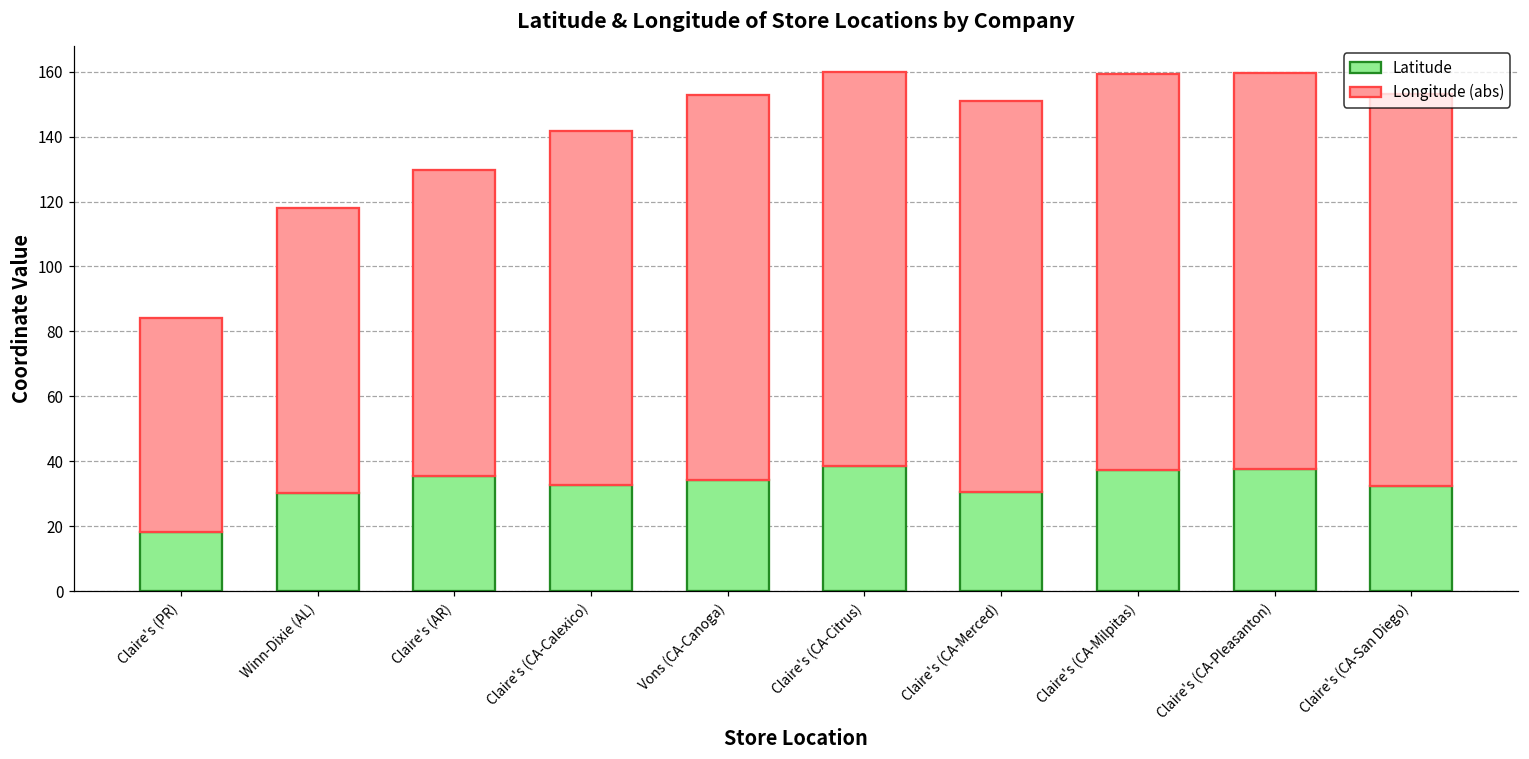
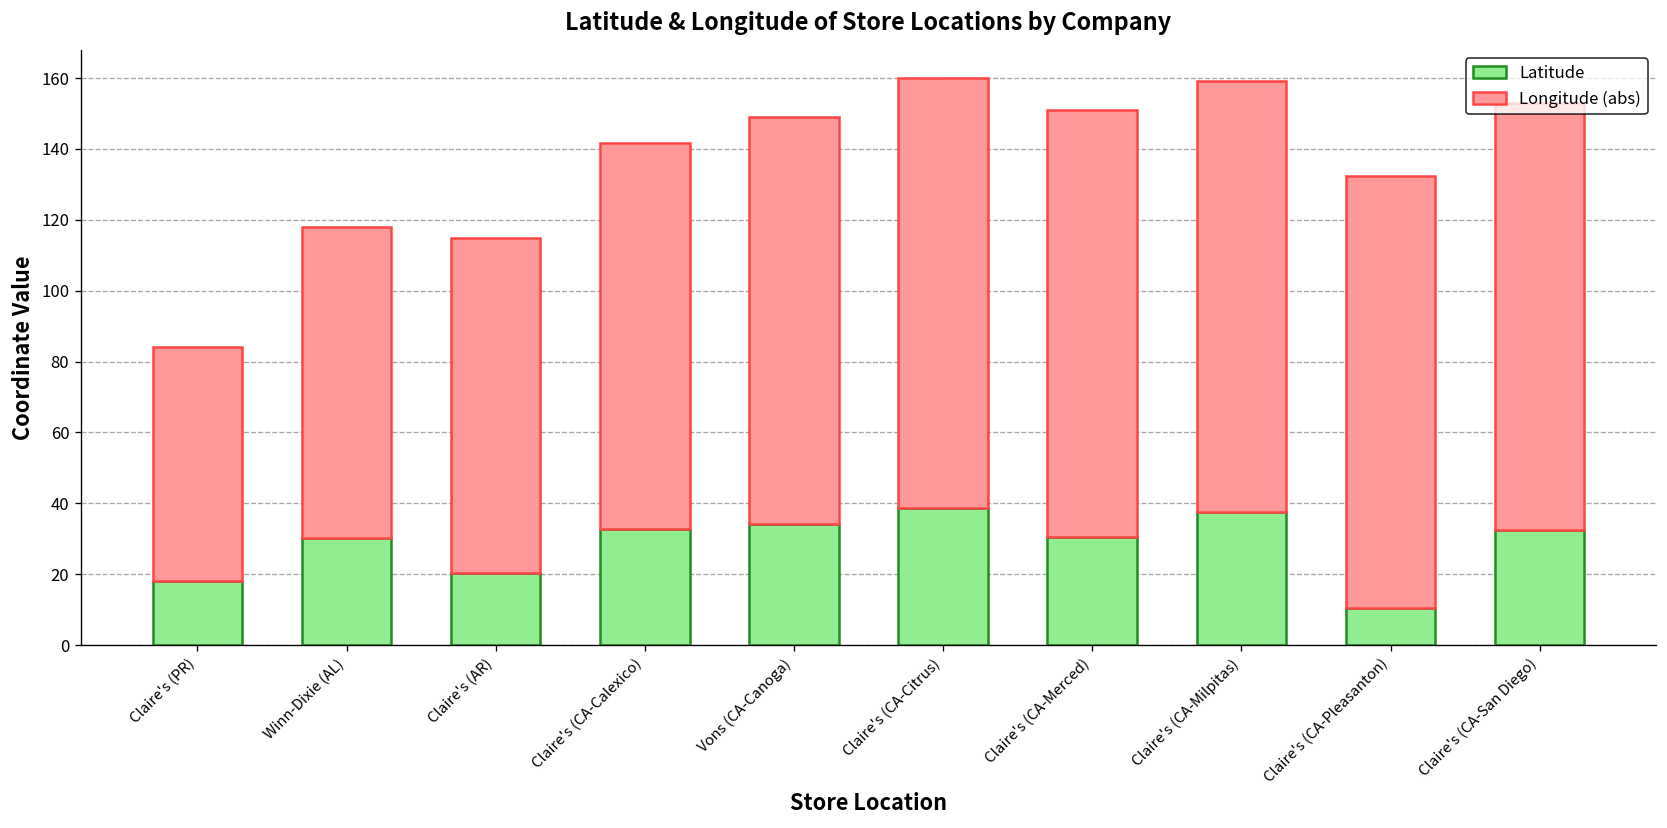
Latitude, Claire's (AR): 35 -> 20
Longitude (abs), Vons (CA-Canoga): 119 -> 115
Latitude, Claire's (CA-Pleasanton): 38 -> 11
